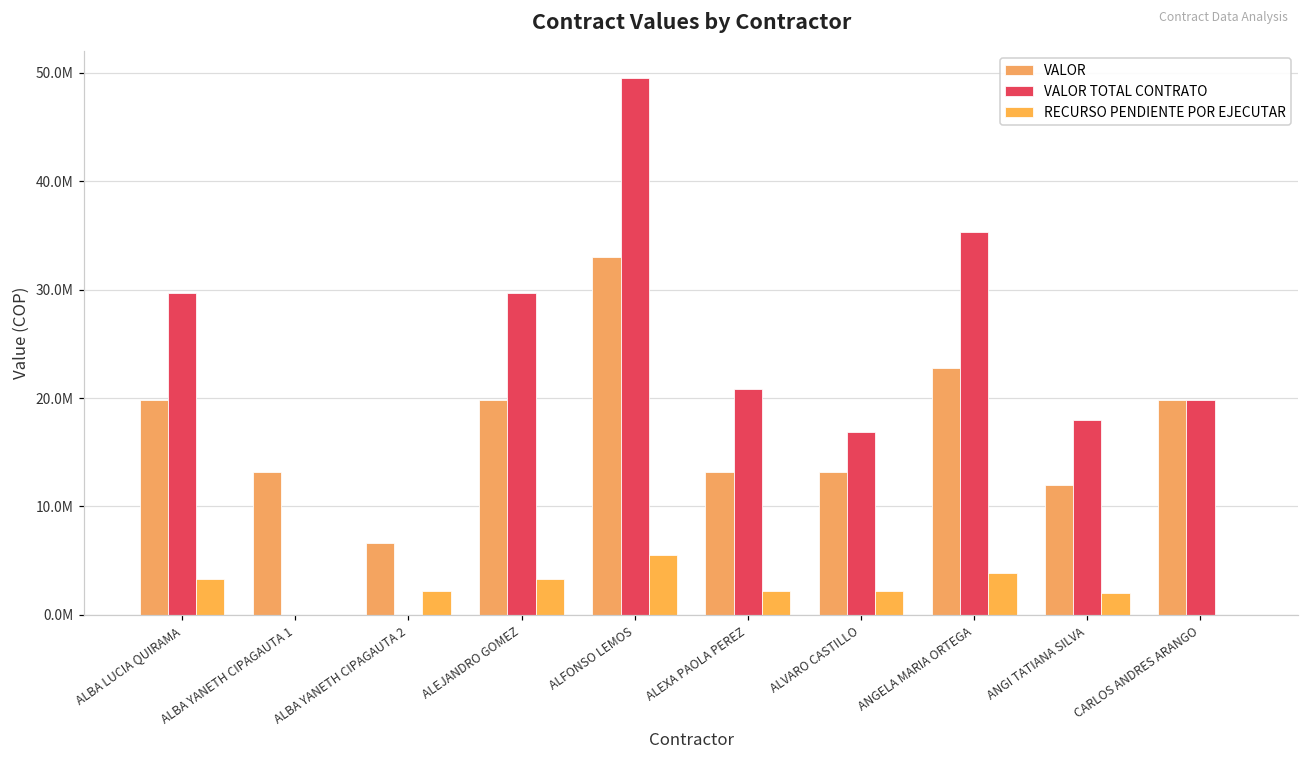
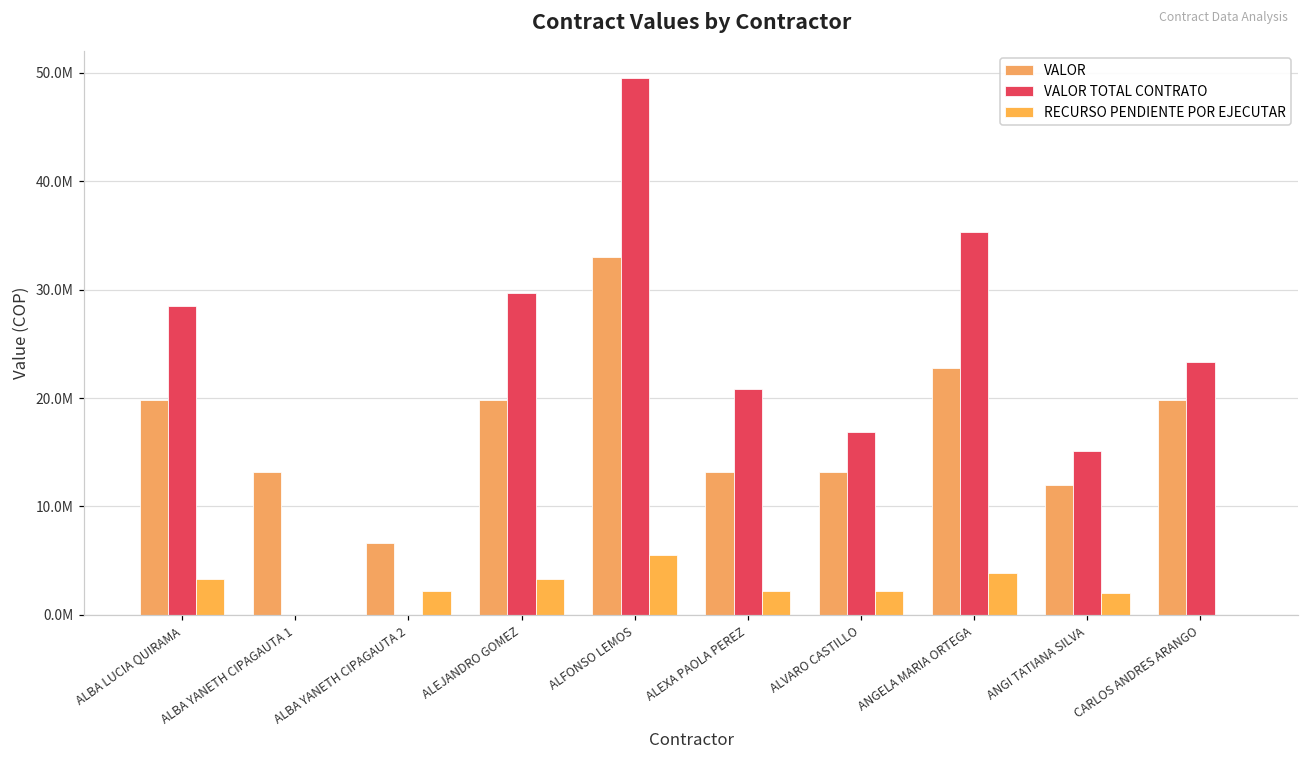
VALOR TOTAL CONTRATO, ALBA LUCIA QUIRAMA: 30000000 -> 28000000
VALOR TOTAL CONTRATO, ANGI TATIANA SILVA: 18000000 -> 15000000
VALOR TOTAL CONTRATO, CARLOS ANDRES ARANGO: 20000000 -> 23000000
